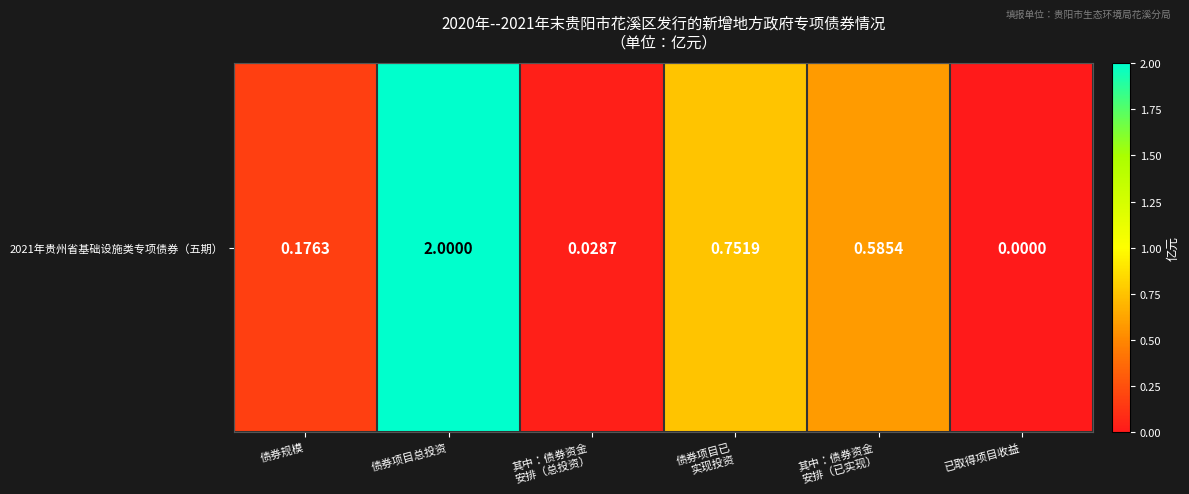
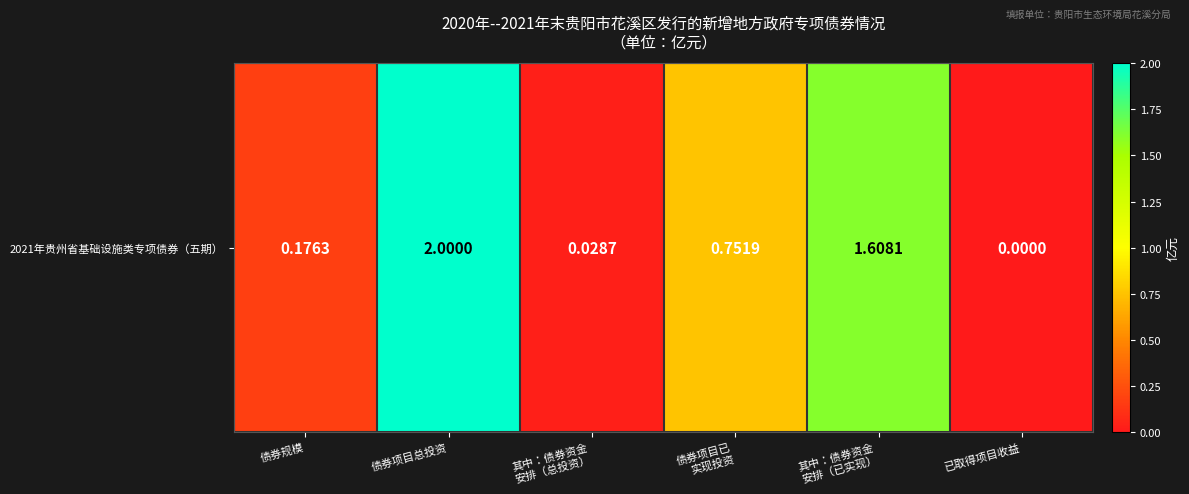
2021年贵州省基础设施类专项债券（五期）, 其中：债券资金 安排（已实现）: 0.5854 -> 1.6081
